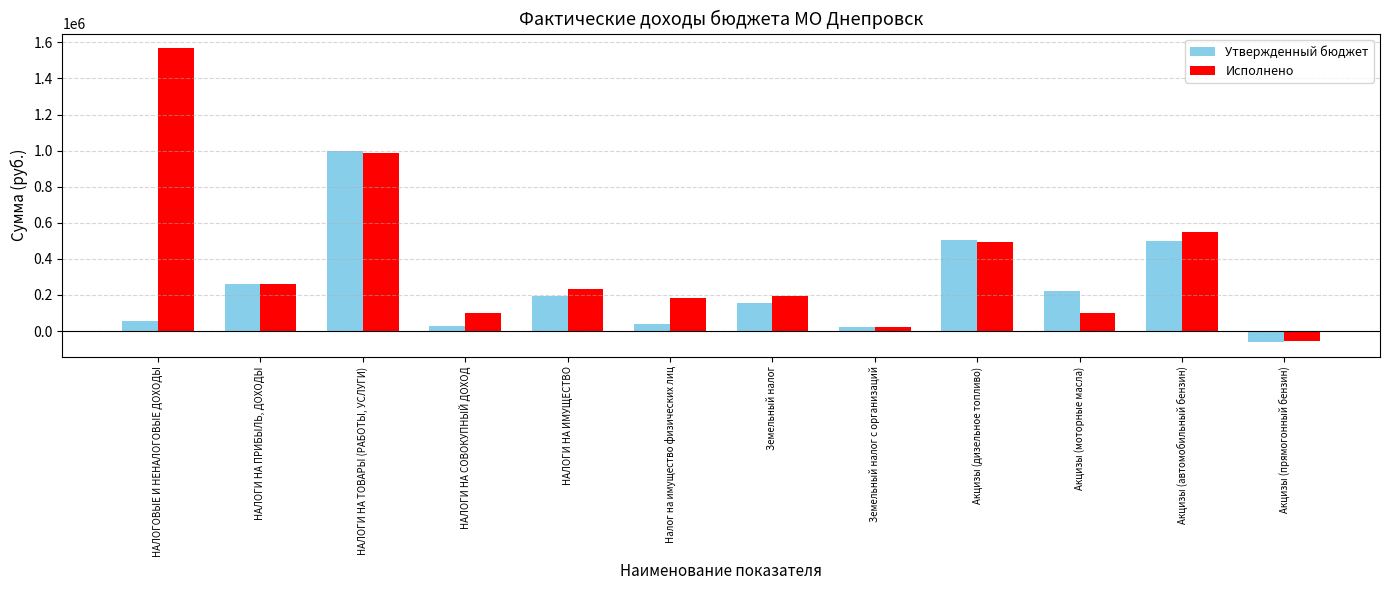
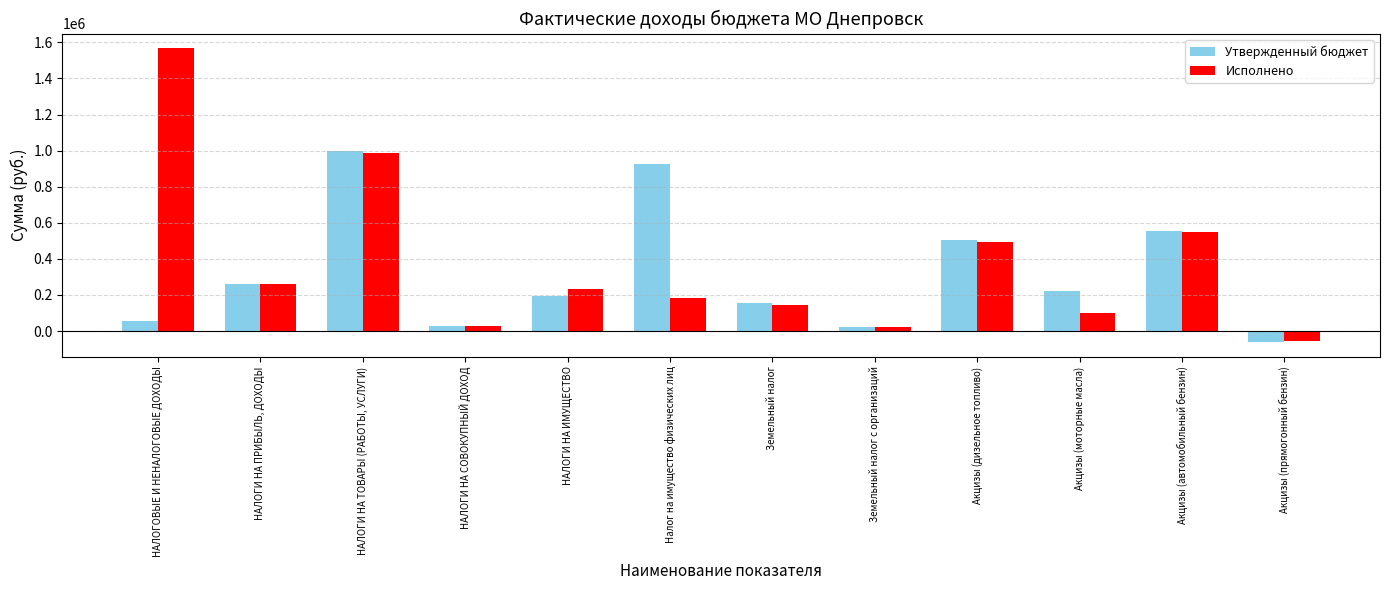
Исполнено, НАЛОГИ НА СОВОКУПНЫЙ ДОХОД: 100000 -> 30000
Утвержденный бюджет, Налог на имущество физических лиц: 40000 -> 930000
Исполнено, Земельный налог: 190000 -> 140000
Утвержденный бюджет, Акцизы (автомобильный бензин): 500000 -> 550000
